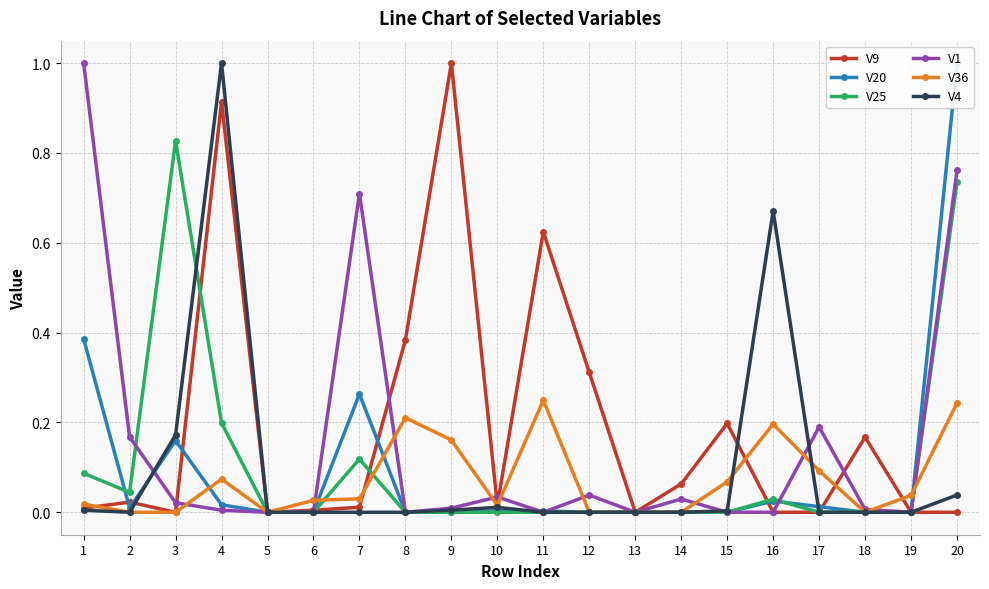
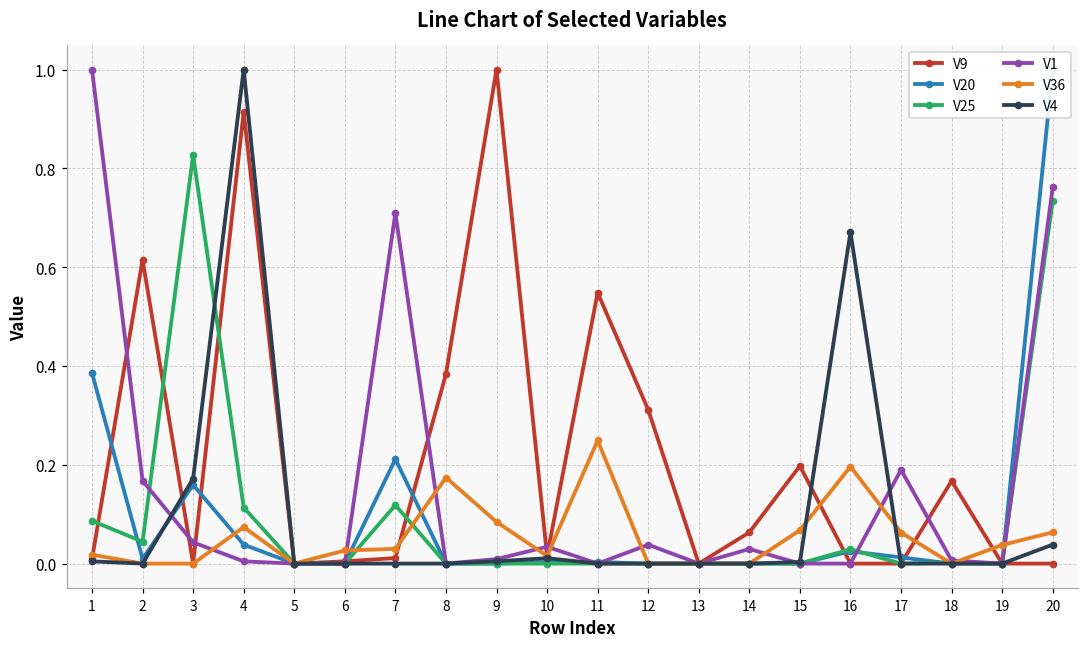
V9, 2: 0.02 -> 0.62
V1, 3: 0.02 -> 0.04
V20, 4: 0.02 -> 0.04
V25, 4: 0.20 -> 0.11
V20, 7: 0.26 -> 0.21
V36, 8: 0.21 -> 0.17
V36, 9: 0.16 -> 0.08
V9, 11: 0.62 -> 0.55
V36, 17: 0.09 -> 0.06
V36, 20: 0.24 -> 0.06
